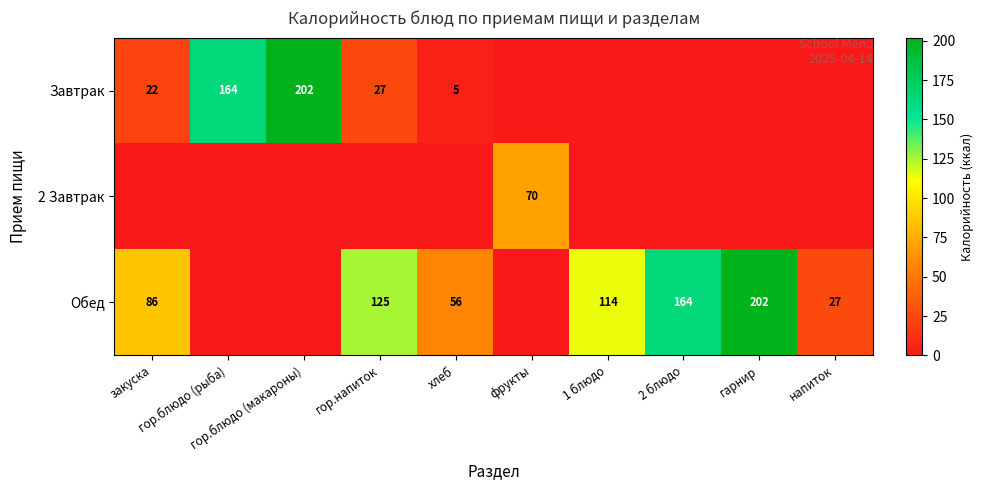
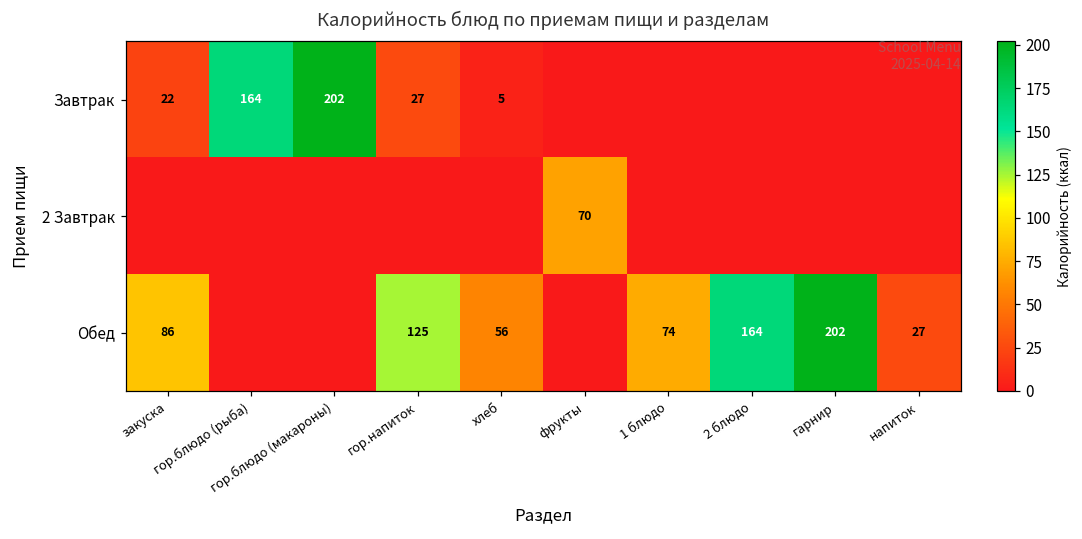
Обед, 1 блюдо: 114 -> 74
